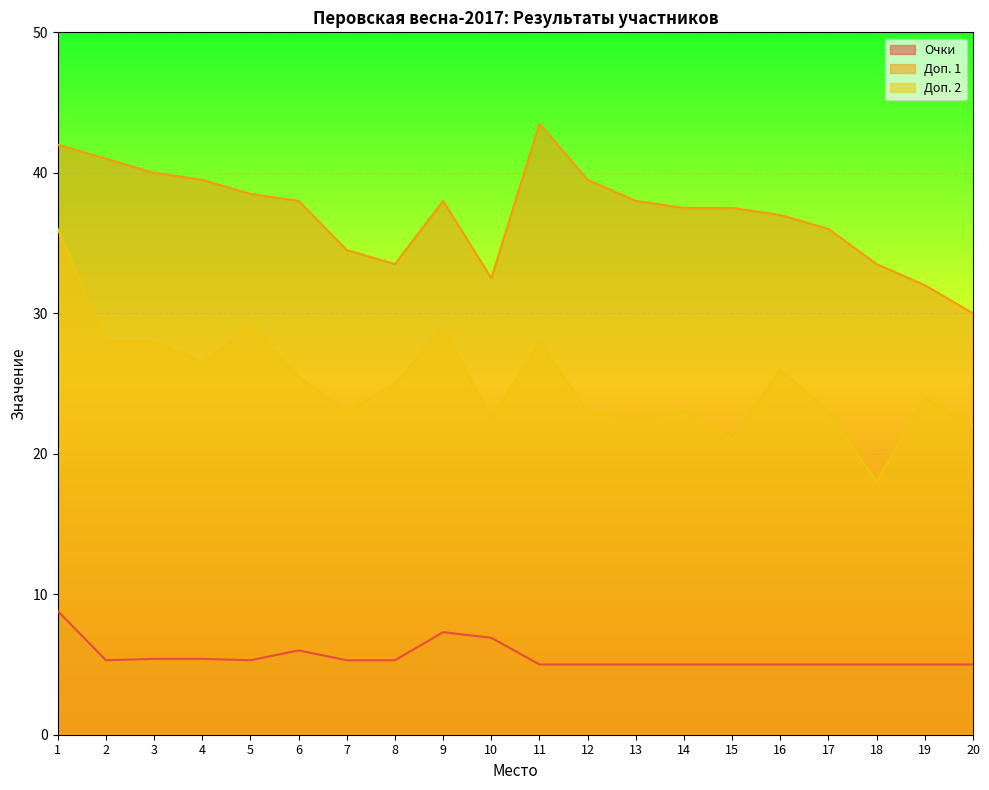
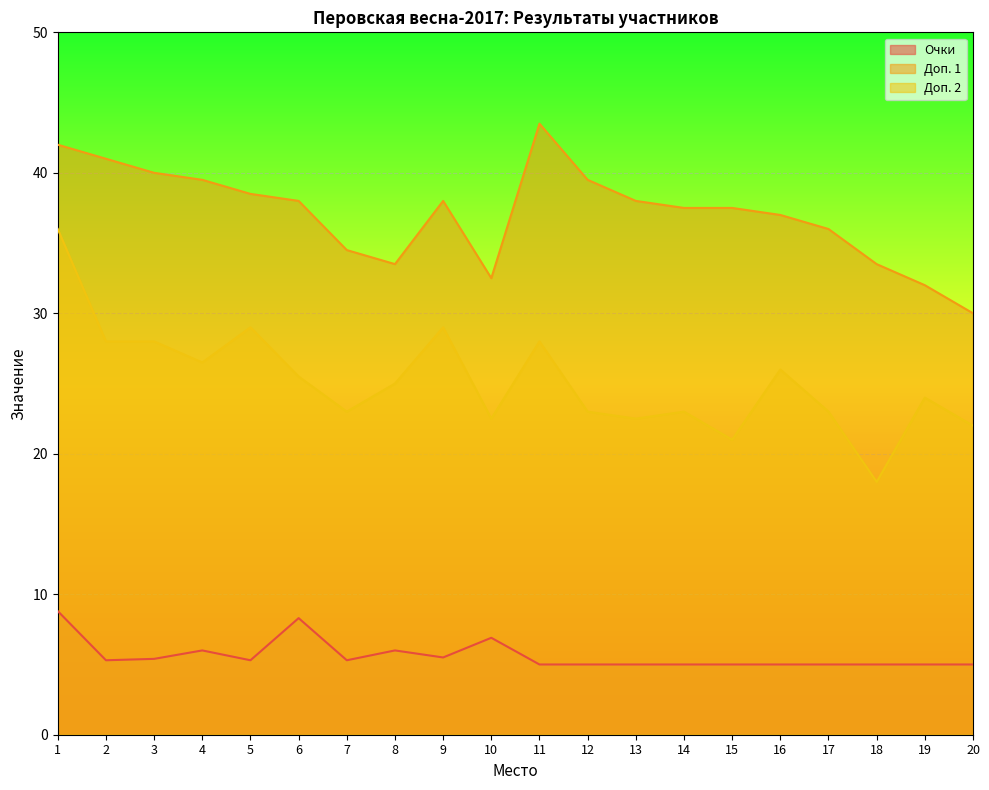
Очки, 4: 5.4 -> 6.0
Очки, 6: 6.0 -> 8.3
Очки, 8: 5.3 -> 6.0
Очки, 9: 7.3 -> 5.5
